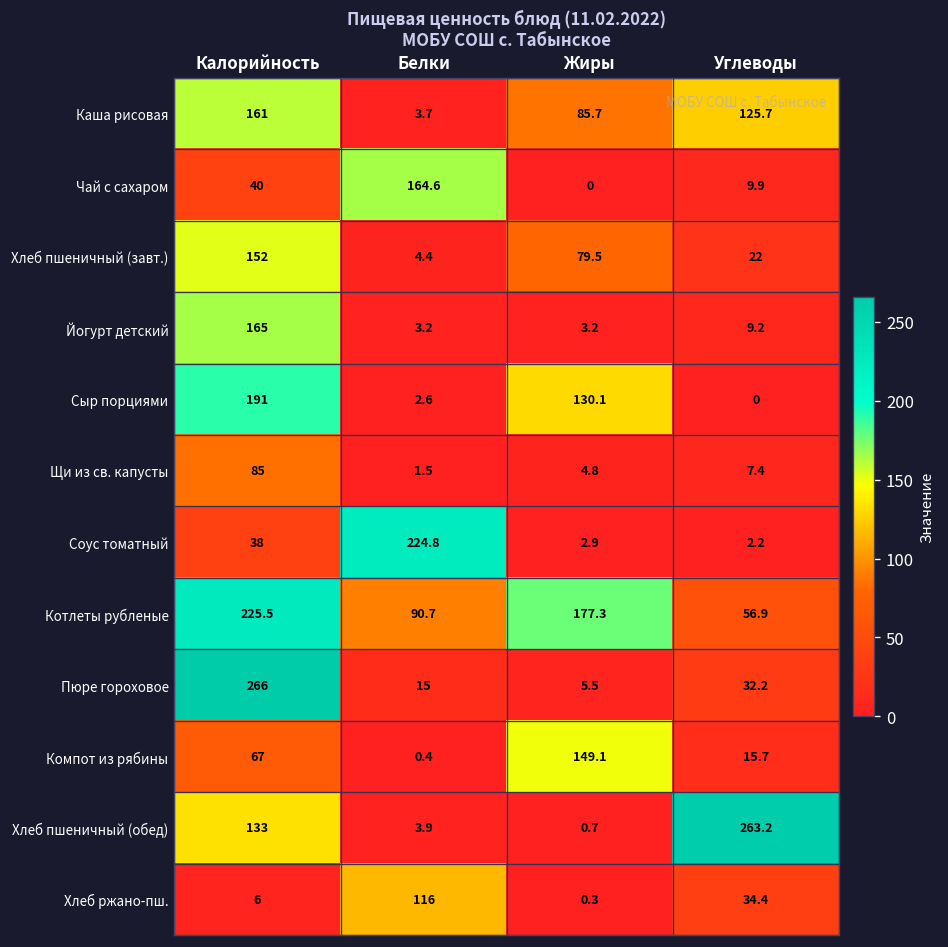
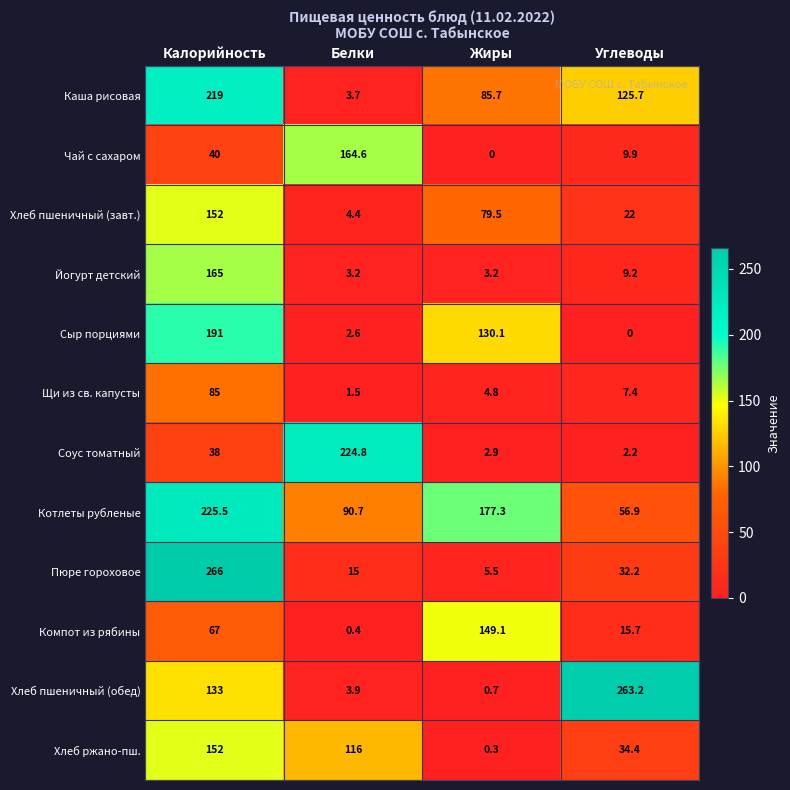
Каша рисовая, Калорийность: 161 -> 219
Хлеб ржано-пш., Калорийность: 6 -> 152
